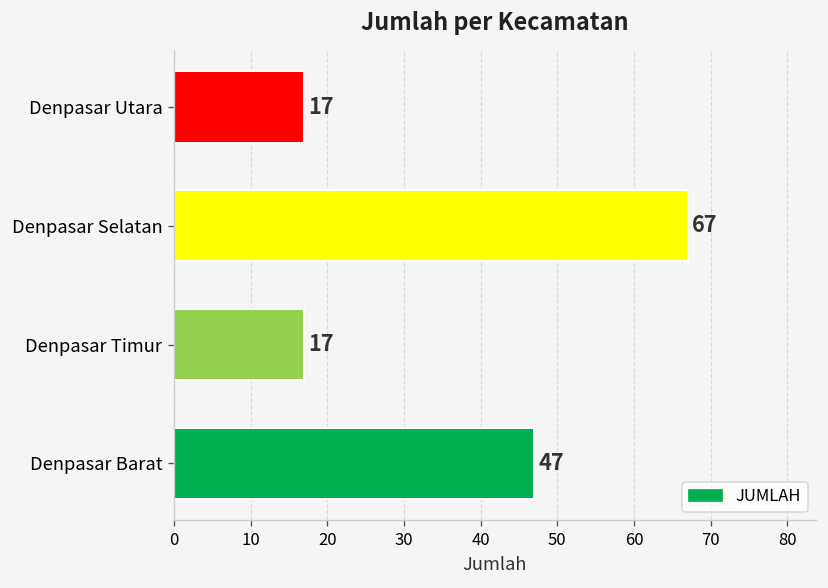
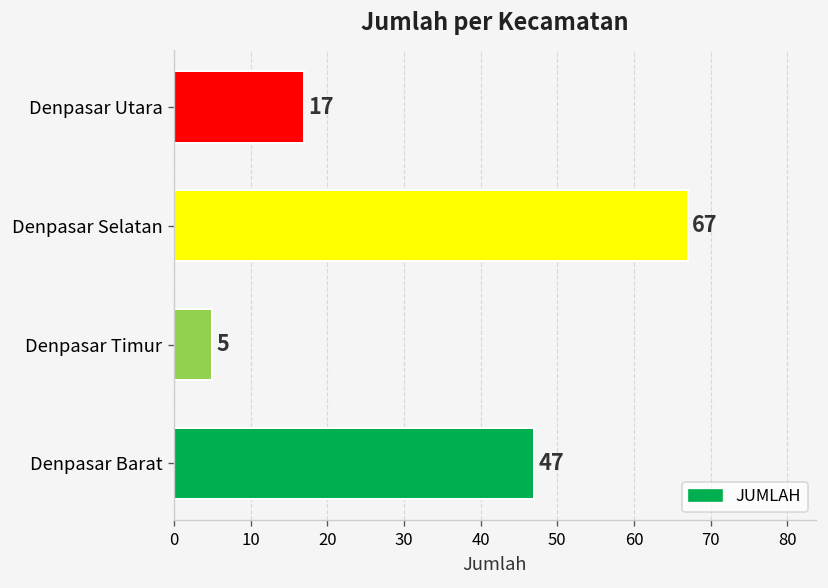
Denpasar Timur: 17 -> 5
